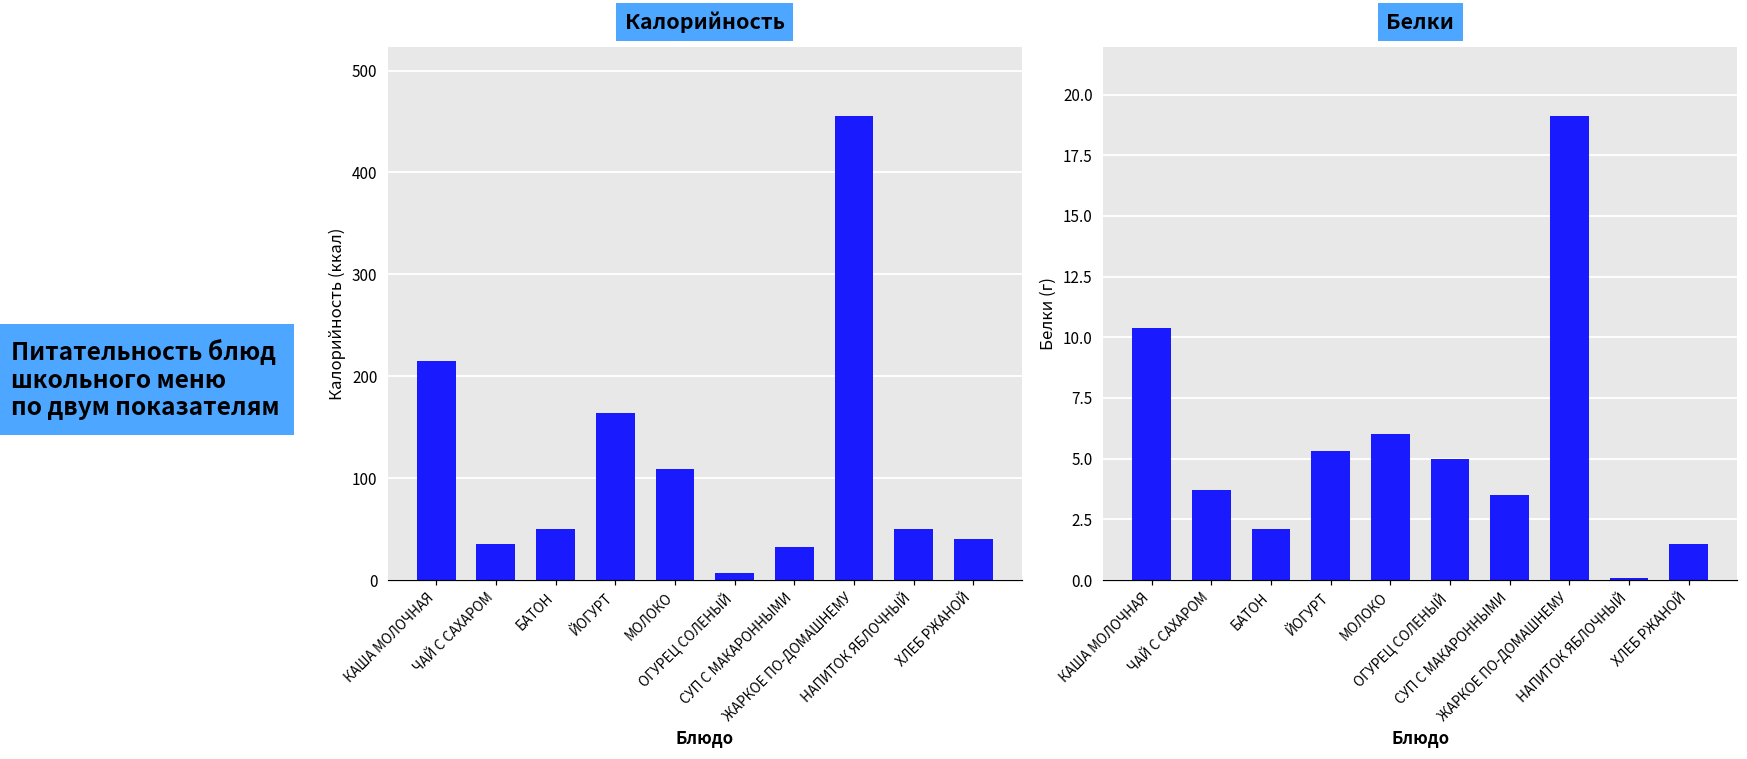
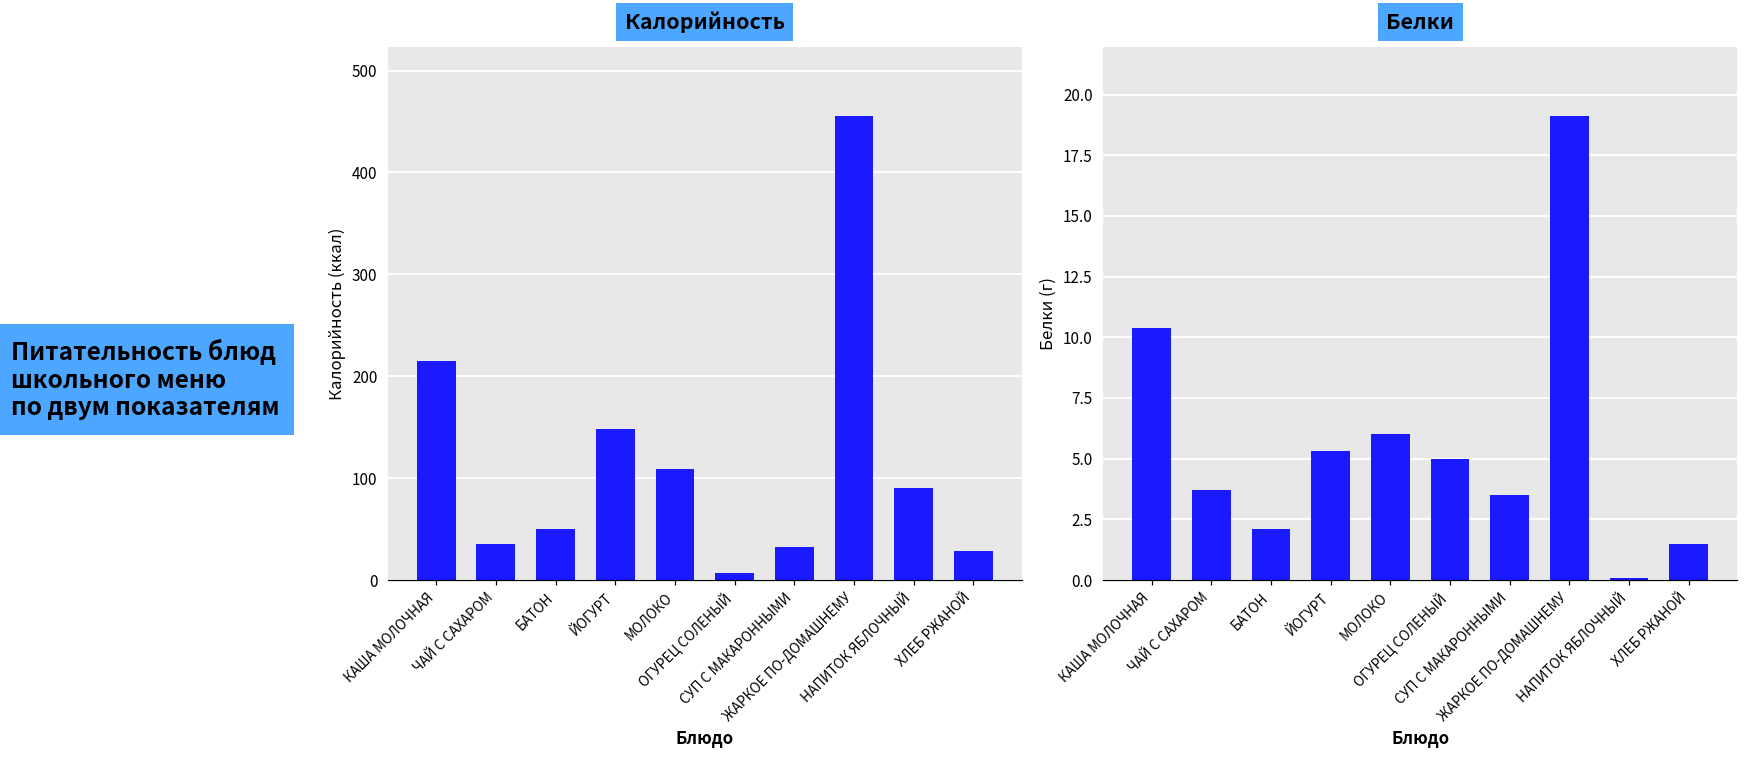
Калорийность, ЙОГУРТ: 160 -> 150
Калорийность, НАПИТОК ЯБЛОЧНЫЙ: 50 -> 90
Калорийность, ХЛЕБ РЖАНОЙ: 40 -> 30
